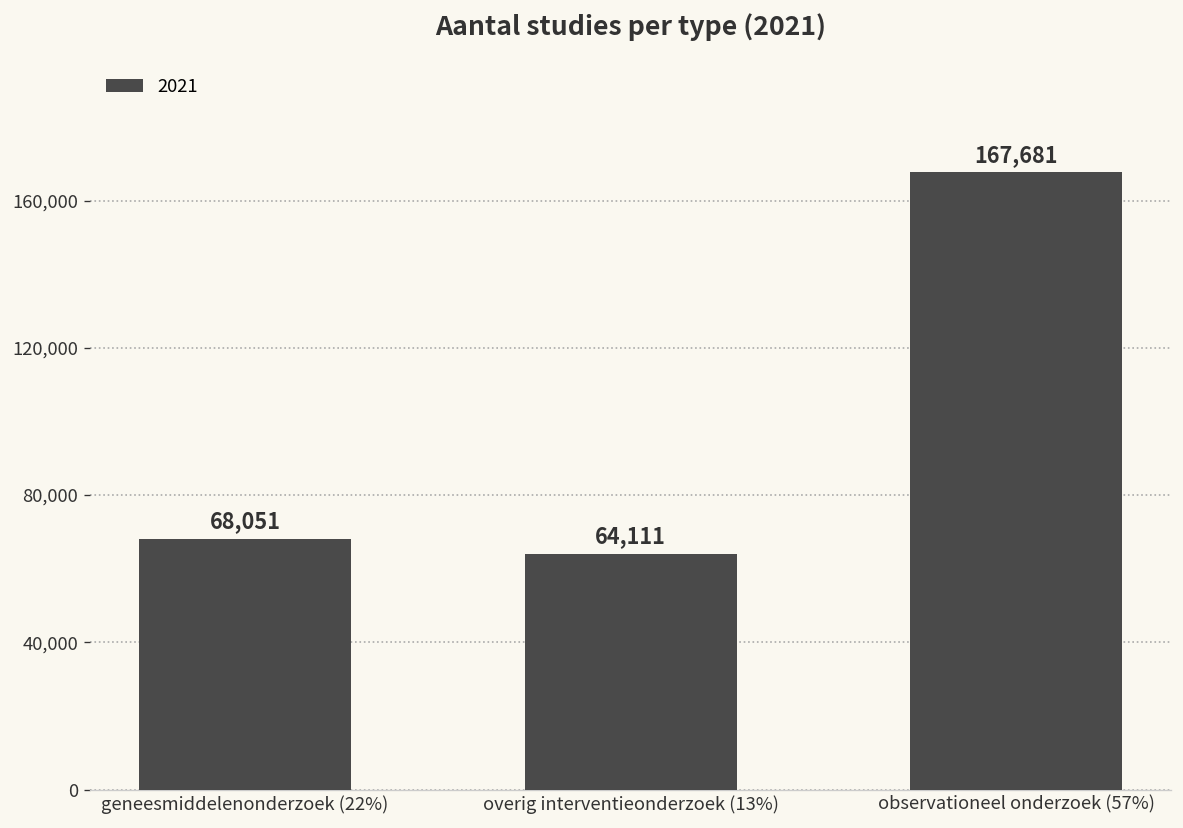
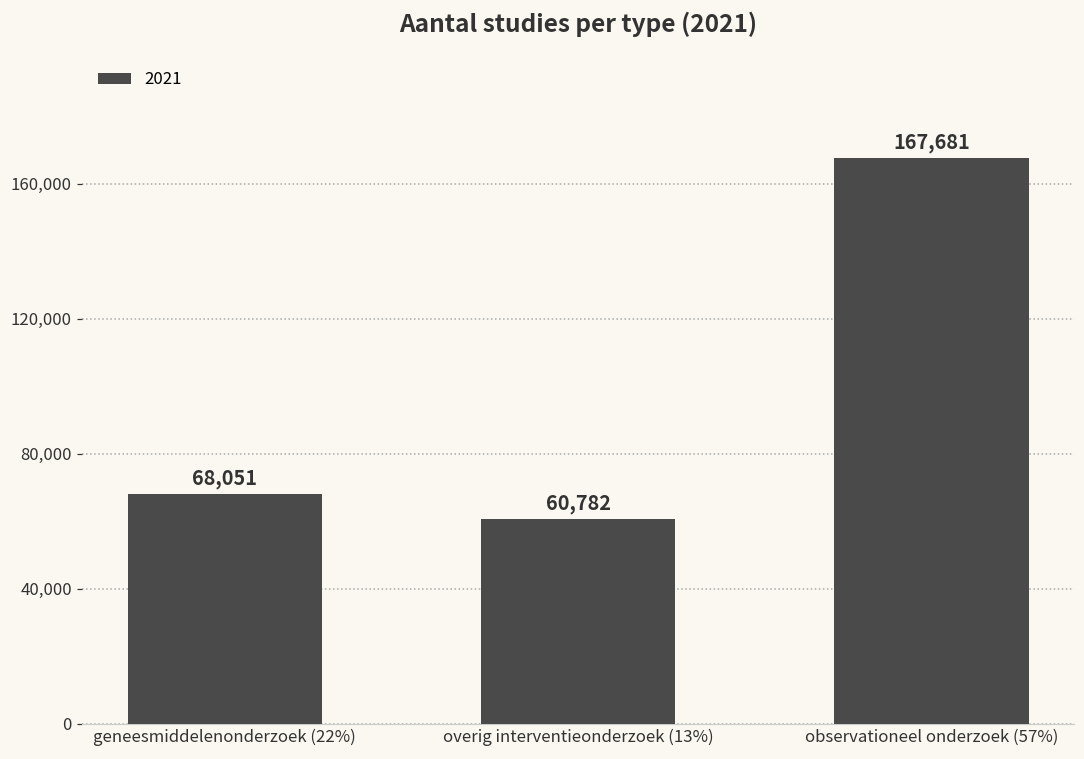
overig interventieonderzoek (13%): 64,111 -> 60,782
